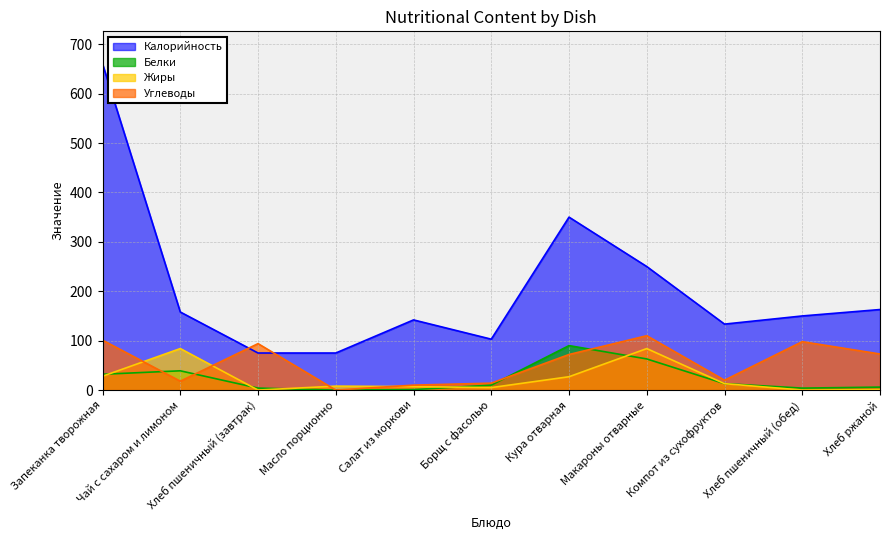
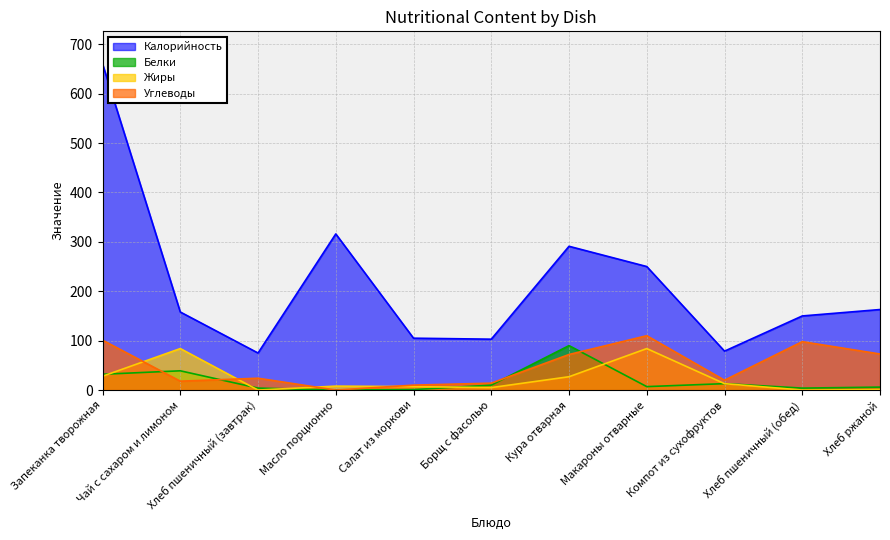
Углеводы, Хлеб пшеничный (завтрак): 90 -> 20
Калорийность, Масло порционно: 80 -> 320
Калорийность, Салат из моркови: 140 -> 110
Калорийность, Кура отварная: 350 -> 290
Белки, Макароны отварные: 60 -> 10
Калорийность, Компот из сухофруктов: 130 -> 80
